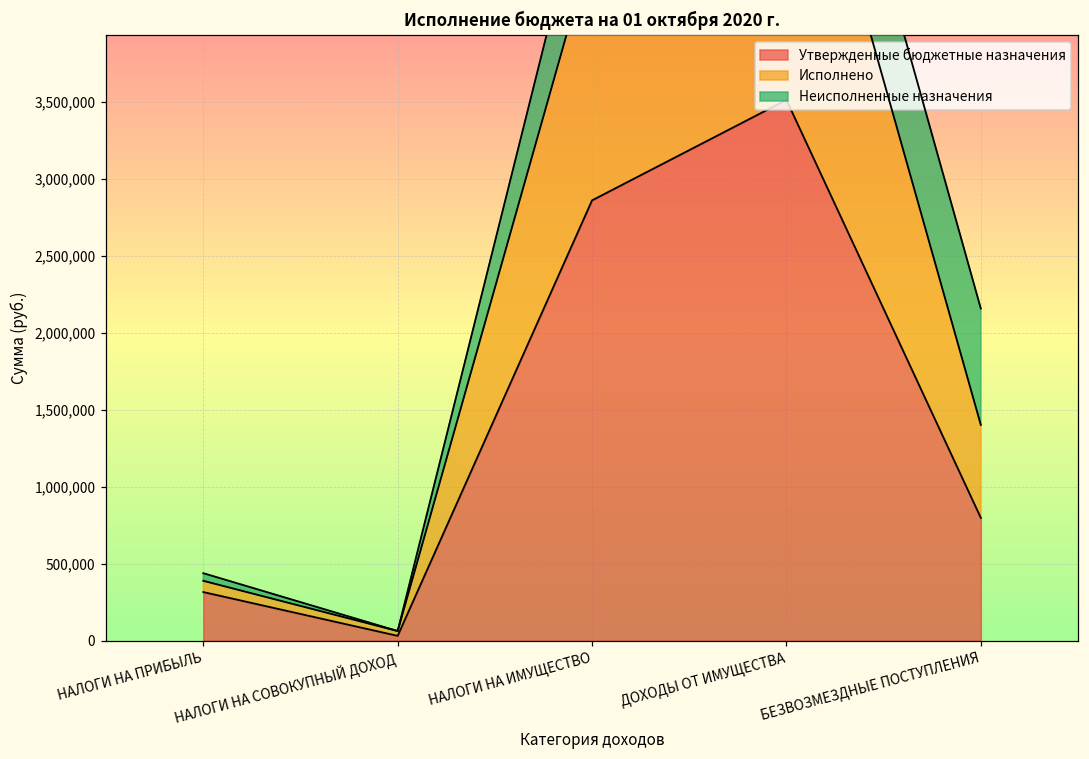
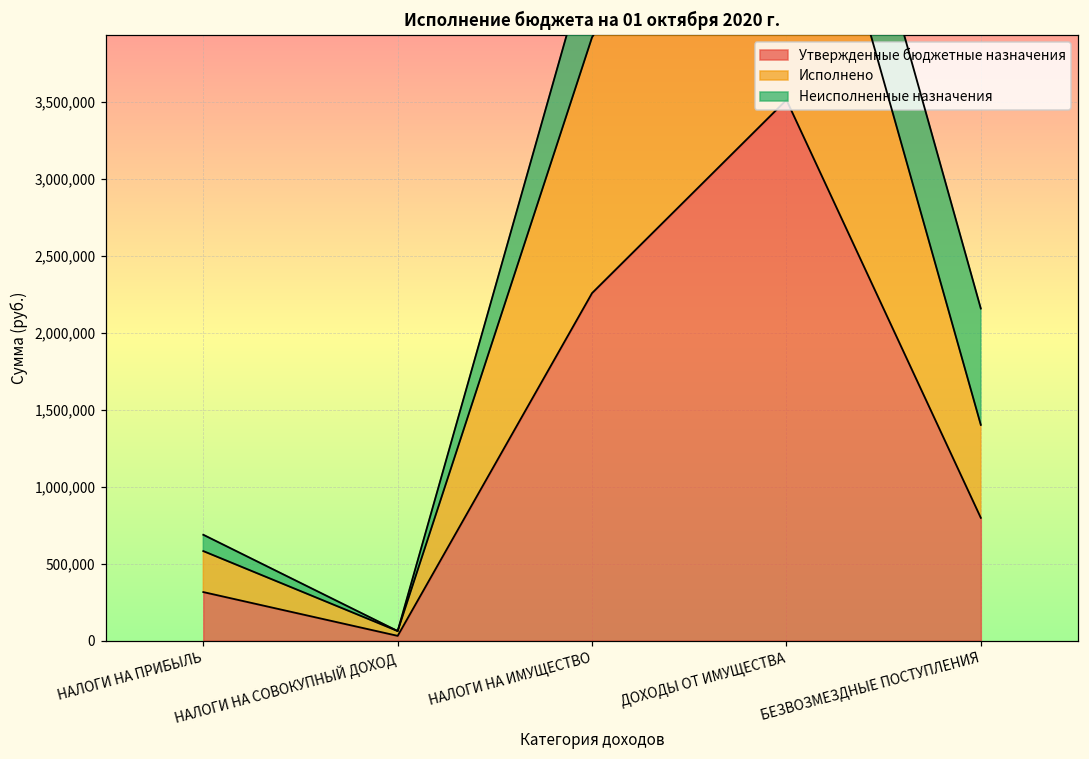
Исполнено, НАЛОГИ НА ПРИБЫЛЬ: 70,000 -> 270,000
Неисполненные назначения, НАЛОГИ НА ПРИБЫЛЬ: 50,000 -> 110,000
Утвержденные бюджетные назначения, НАЛОГИ НА ИМУЩЕСТВО: 2,860,000 -> 2,260,000
